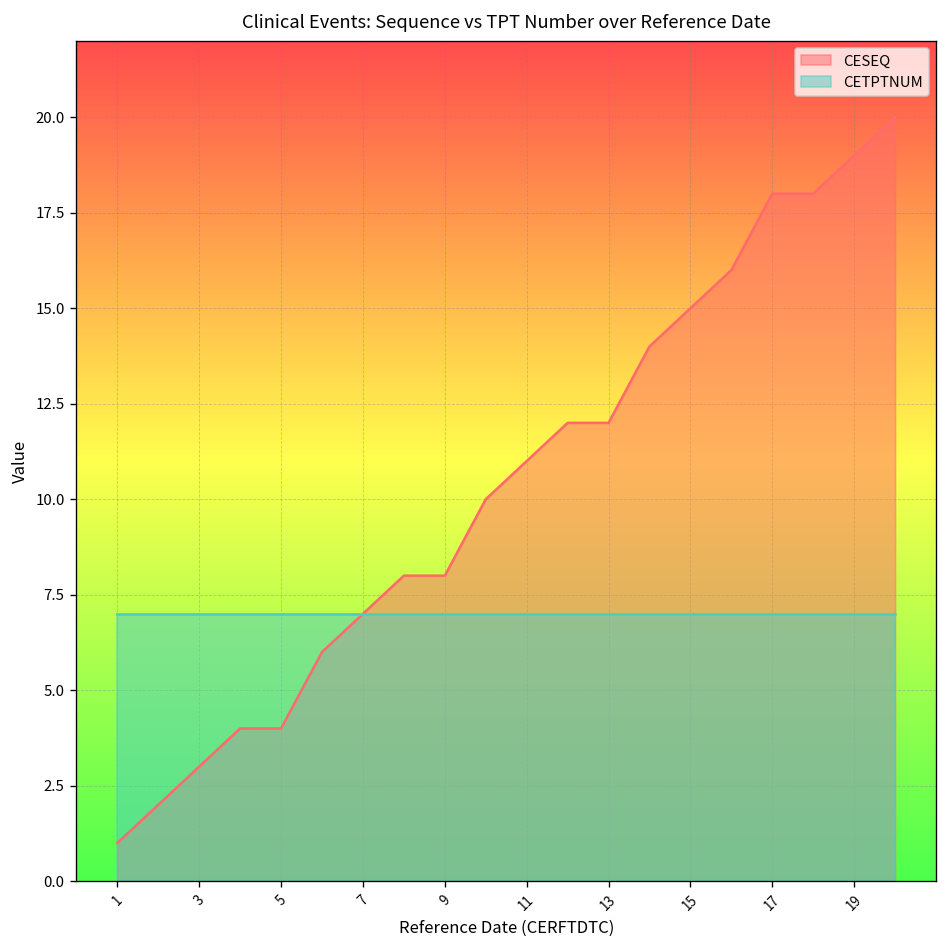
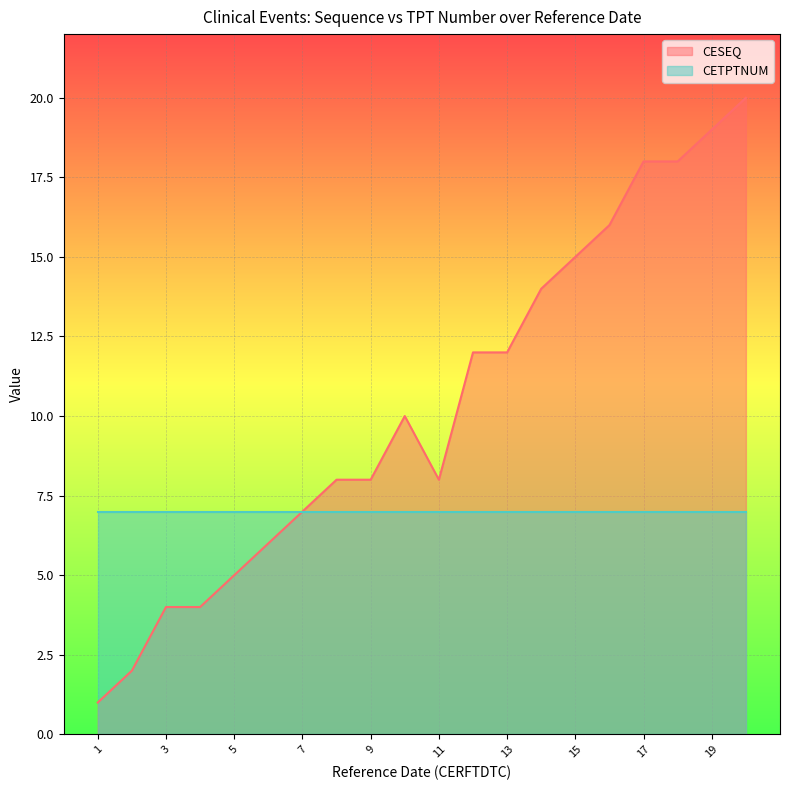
CESEQ, 3: 3 -> 4
CESEQ, 5: 4 -> 5
CESEQ, 11: 11 -> 8
